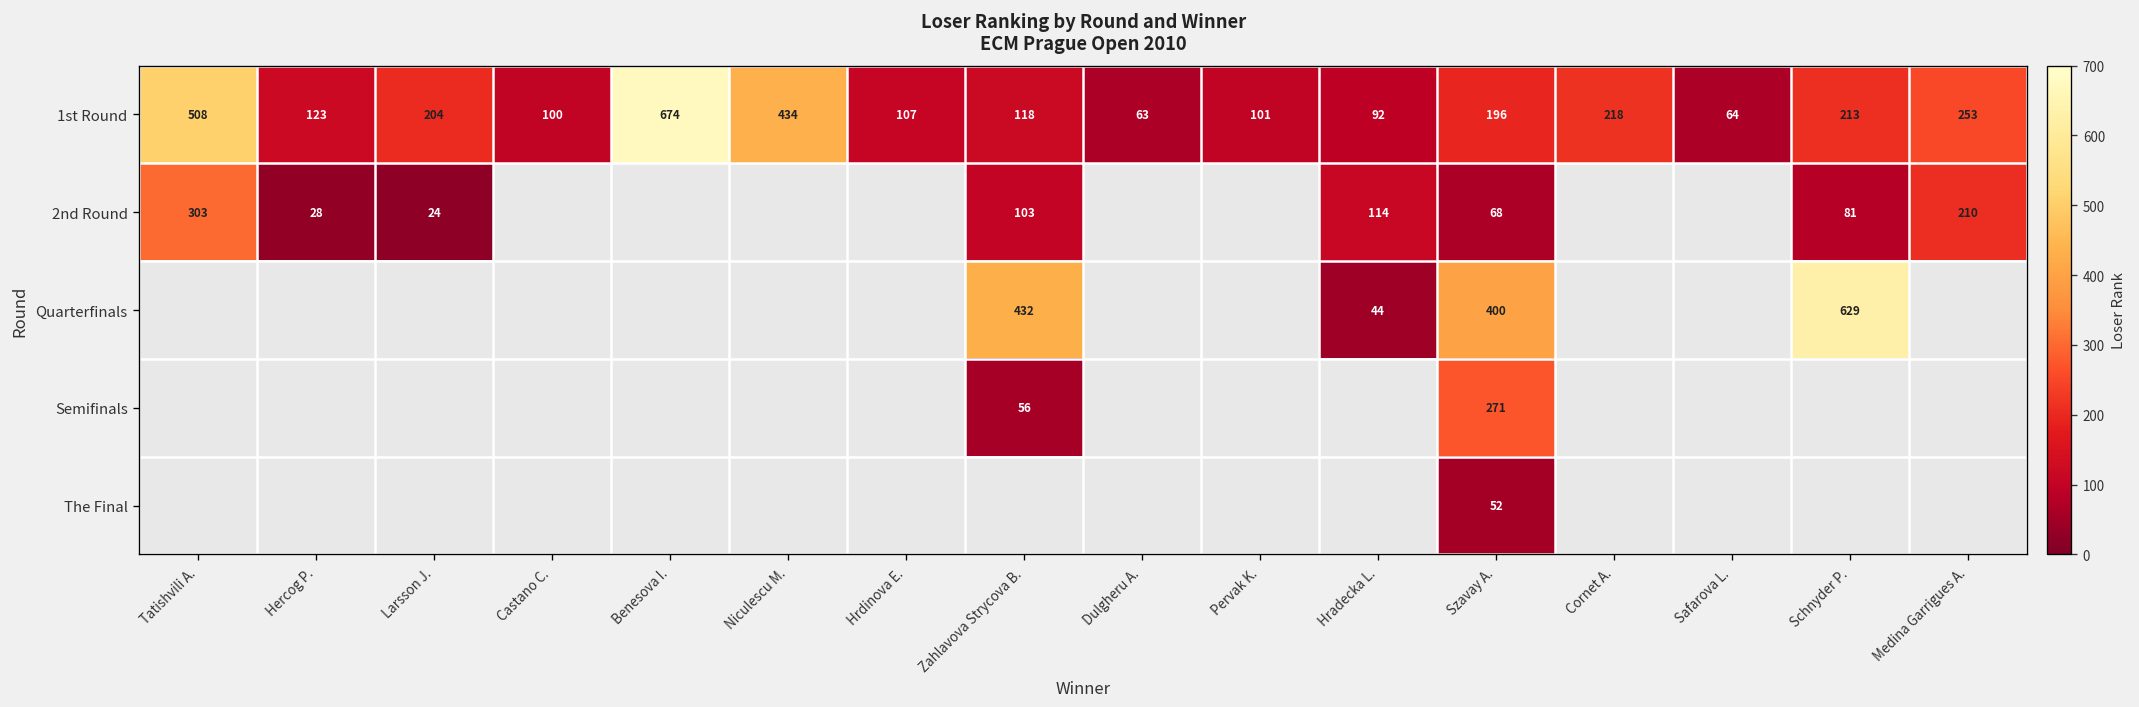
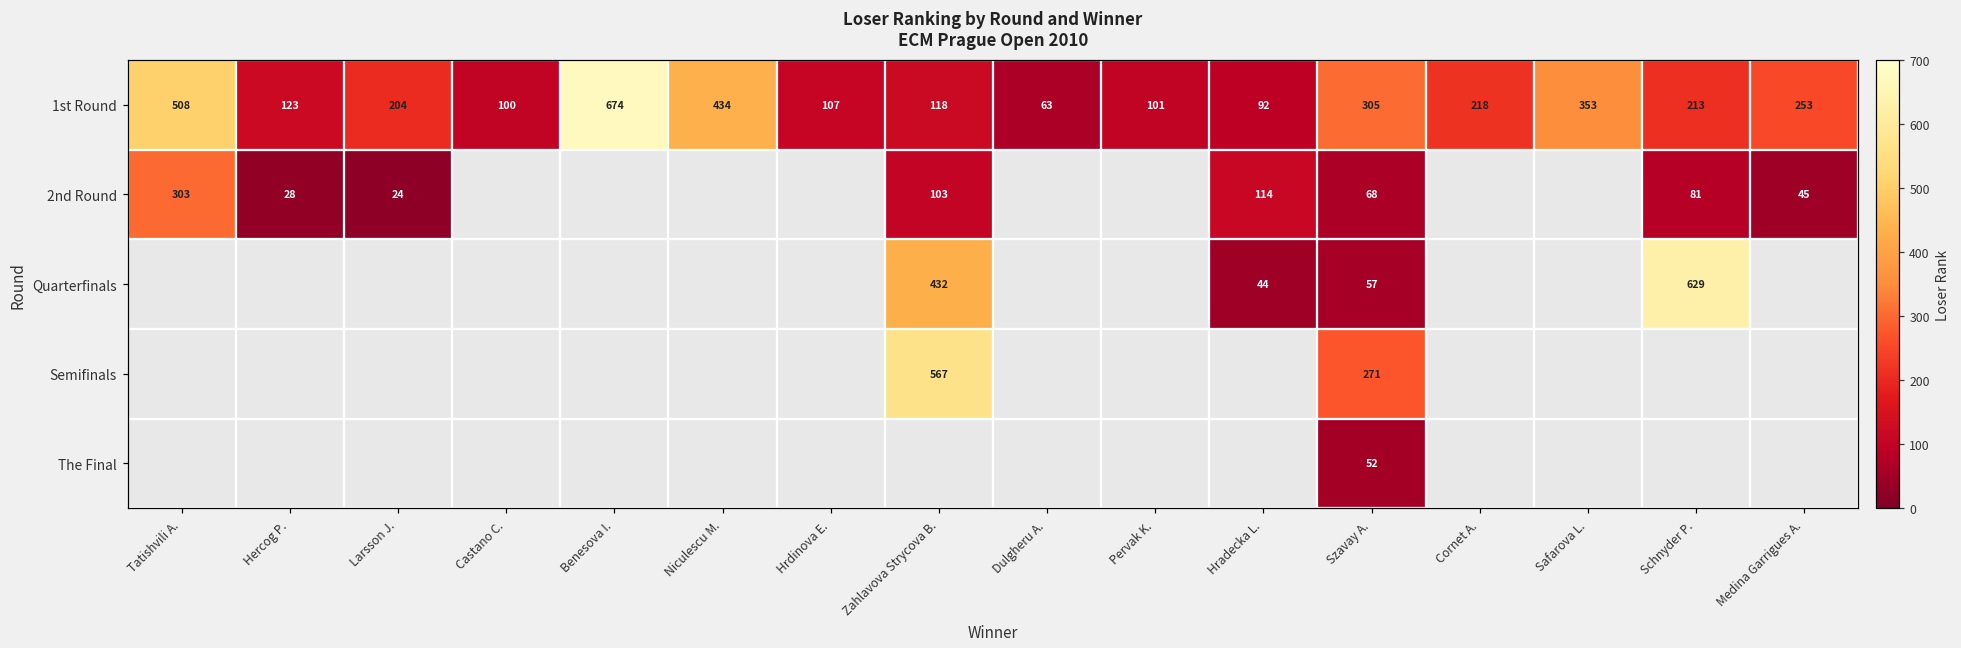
1st Round, Szavay A.: 196 -> 305
1st Round, Safarova L.: 64 -> 353
2nd Round, Medina Garrigues A.: 210 -> 45
Quarterfinals, Szavay A.: 400 -> 57
Semifinals, Zahlavova Strycova B.: 56 -> 567
